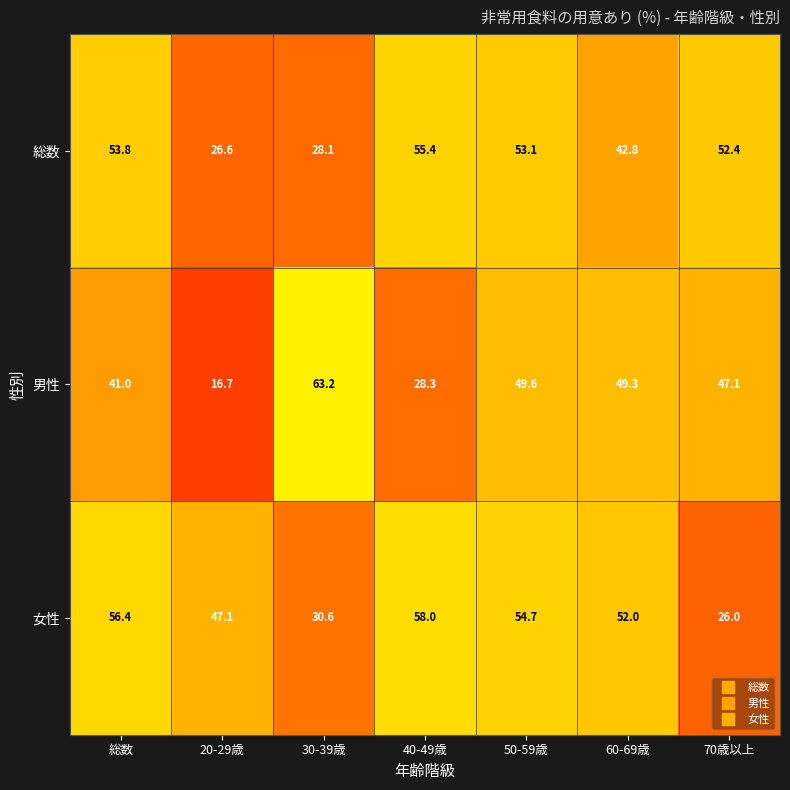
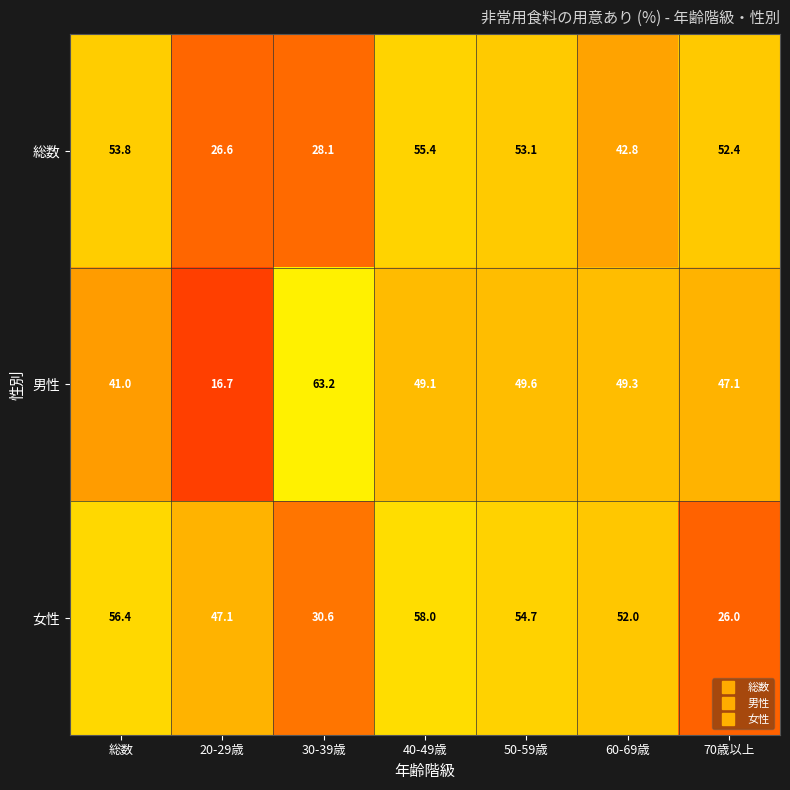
男性, 40-49歳: 28.3 -> 49.1
